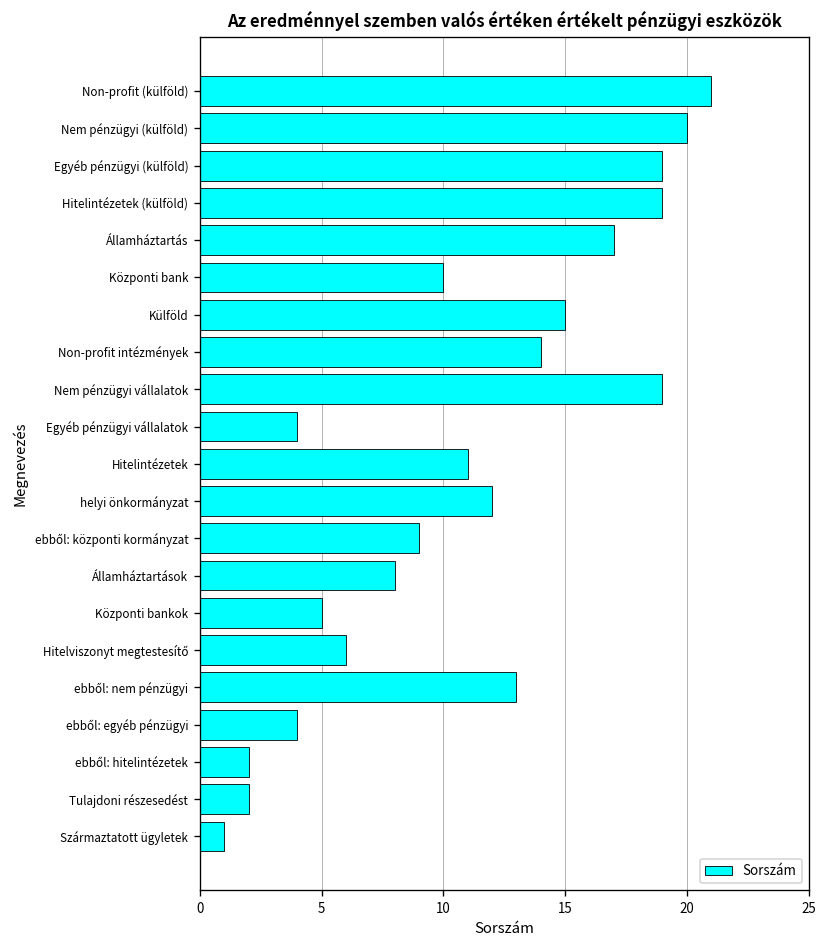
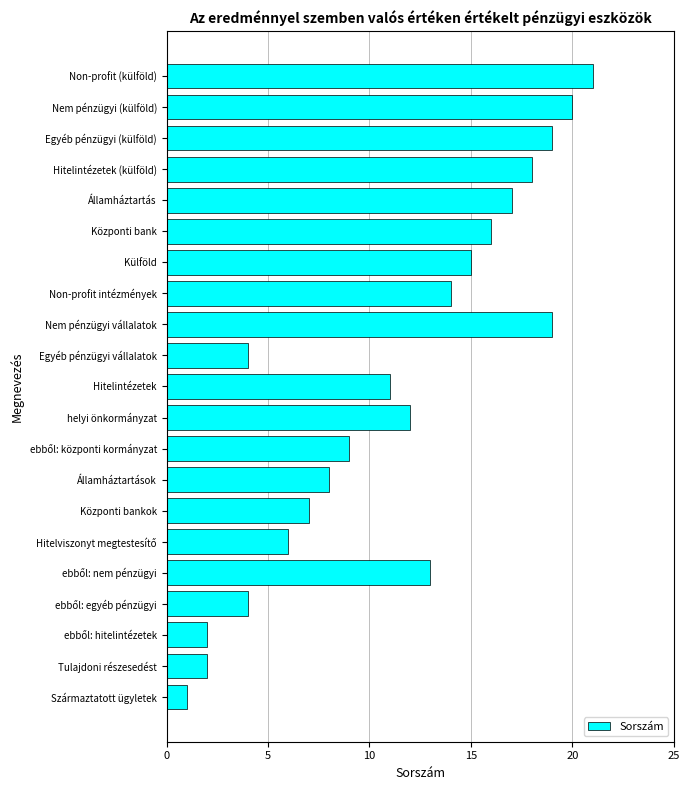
Hitelintézetek (külföld): 19 -> 18
Központi bank: 10 -> 16
Központi bankok: 5 -> 7
